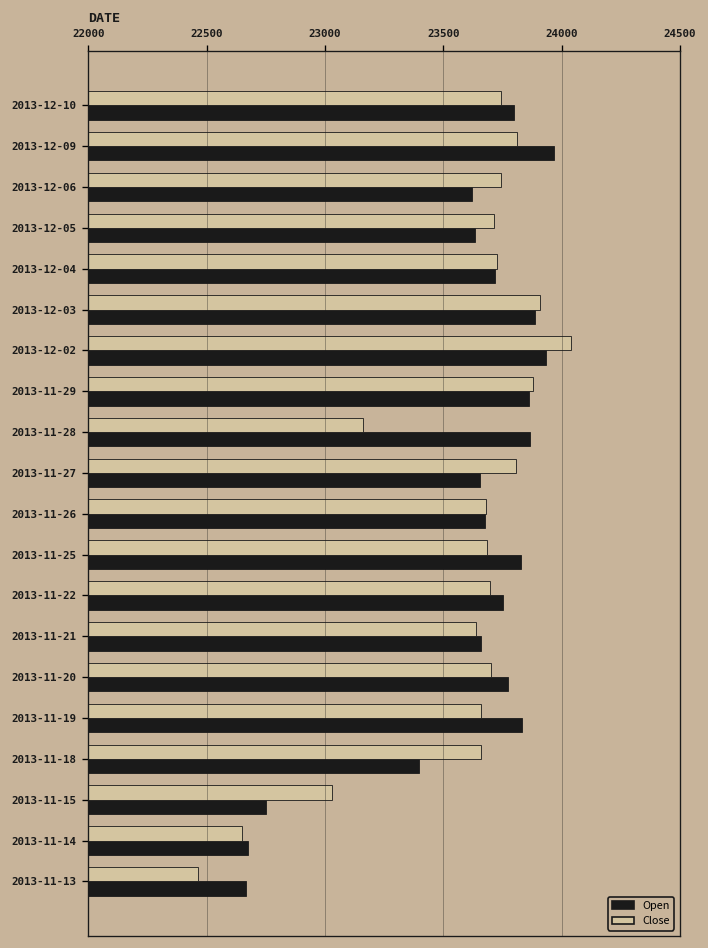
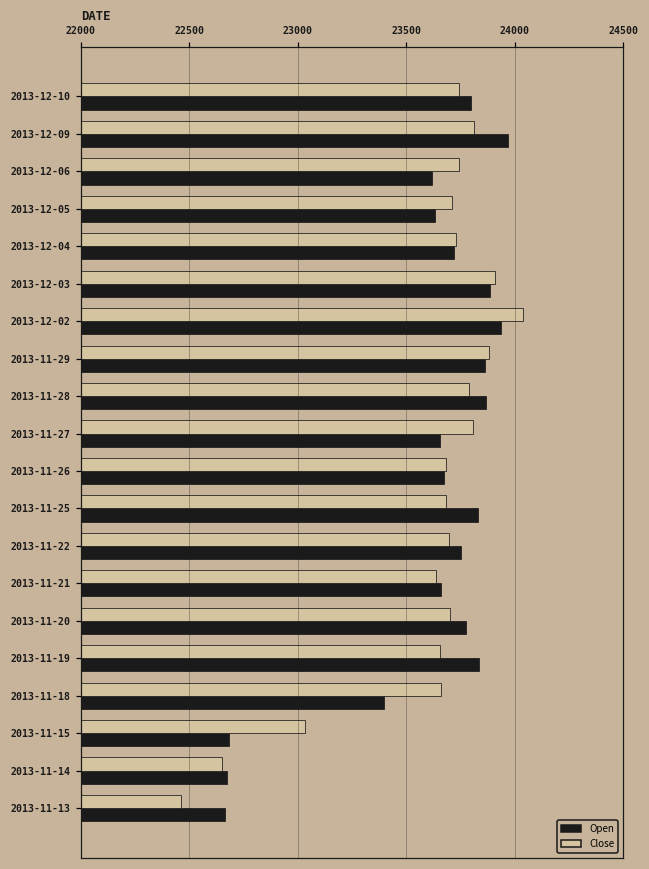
Close, 2013-11-28: 23160 -> 23790
Open, 2013-11-15: 22750 -> 22680
